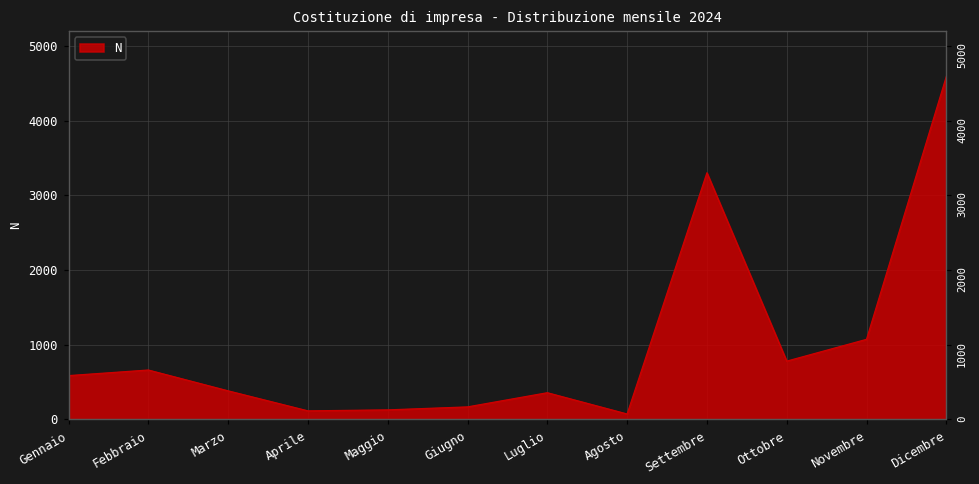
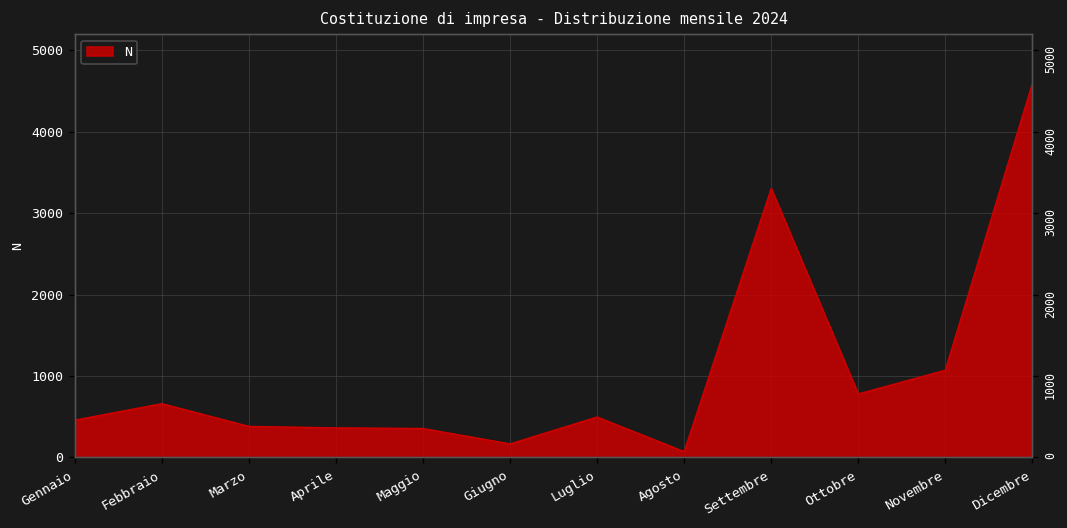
Gennaio: 600 -> 500
Aprile: 100 -> 400
Maggio: 100 -> 400
Luglio: 400 -> 500
